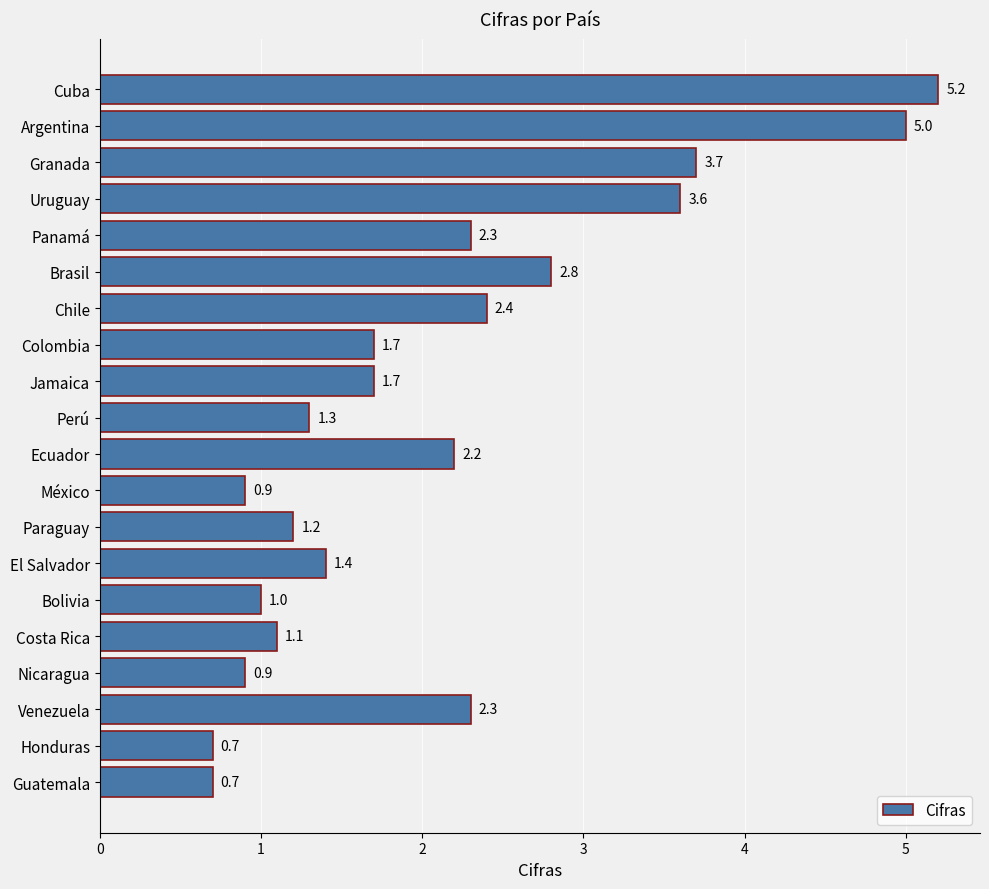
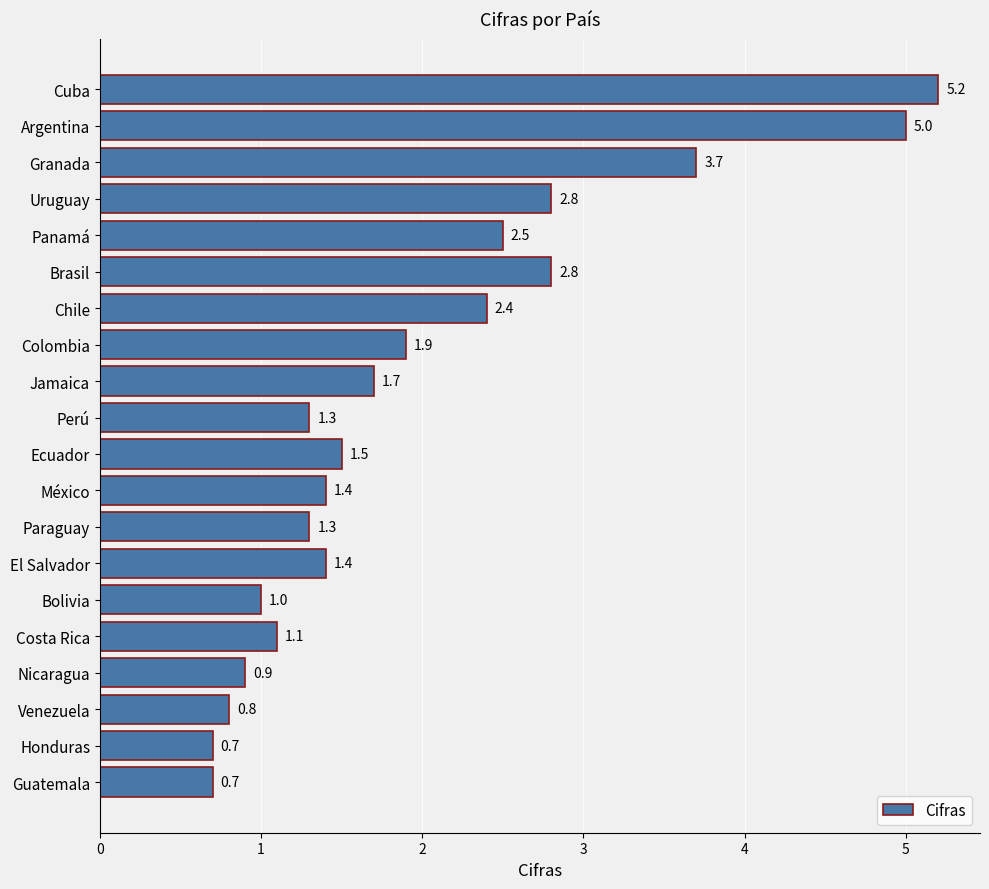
Uruguay: 3.6 -> 2.8
Panamá: 2.3 -> 2.5
Colombia: 1.7 -> 1.9
Ecuador: 2.2 -> 1.5
México: 0.9 -> 1.4
Paraguay: 1.2 -> 1.3
Venezuela: 2.3 -> 0.8
